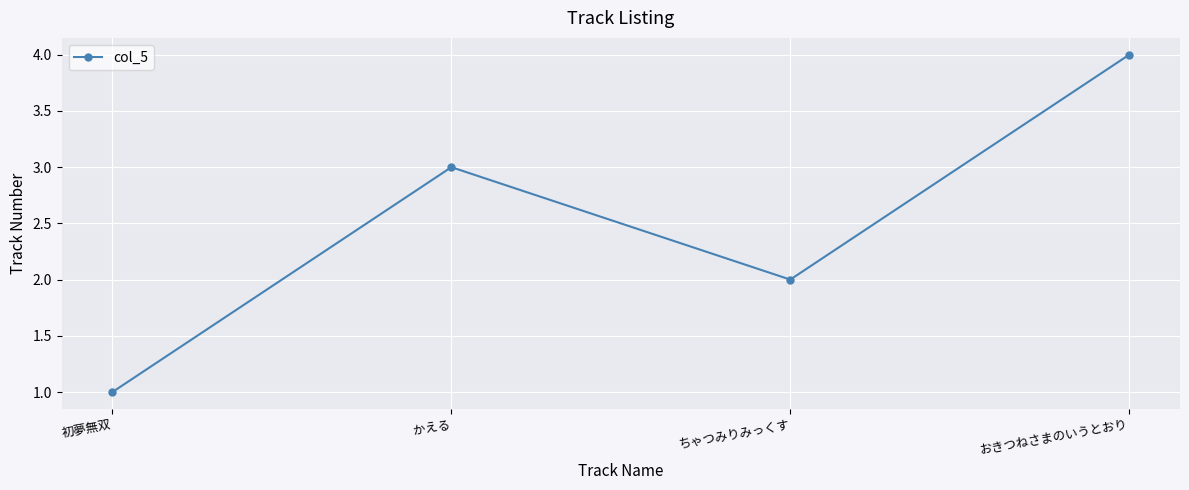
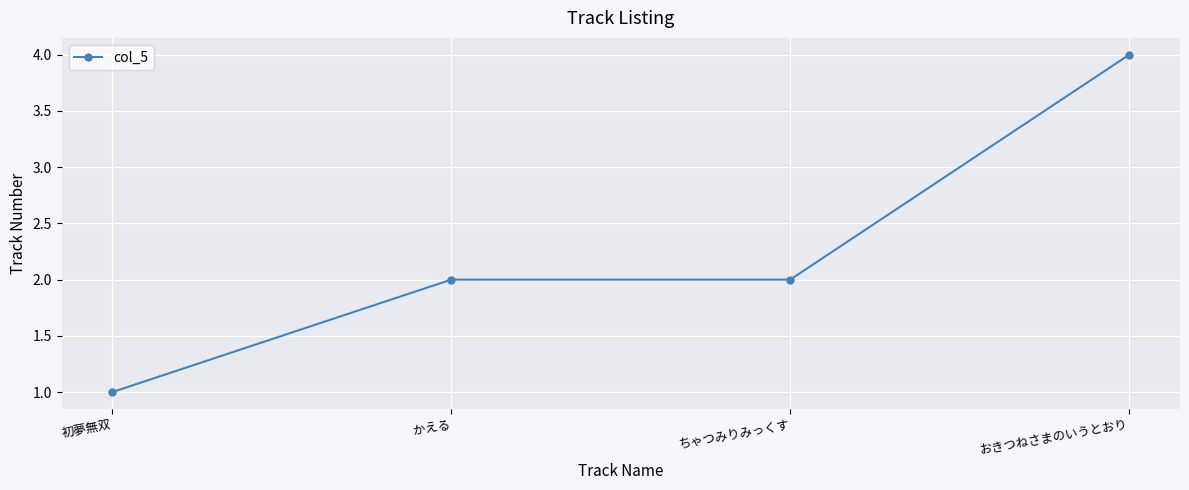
かえる: 3 -> 2
